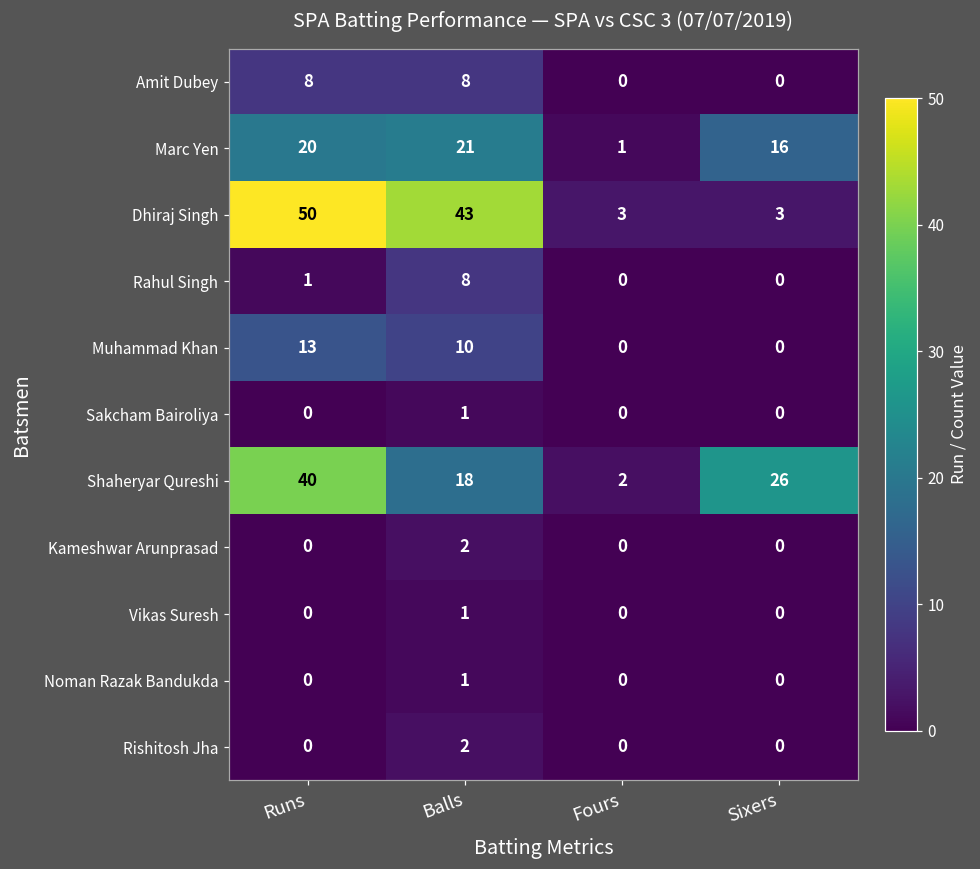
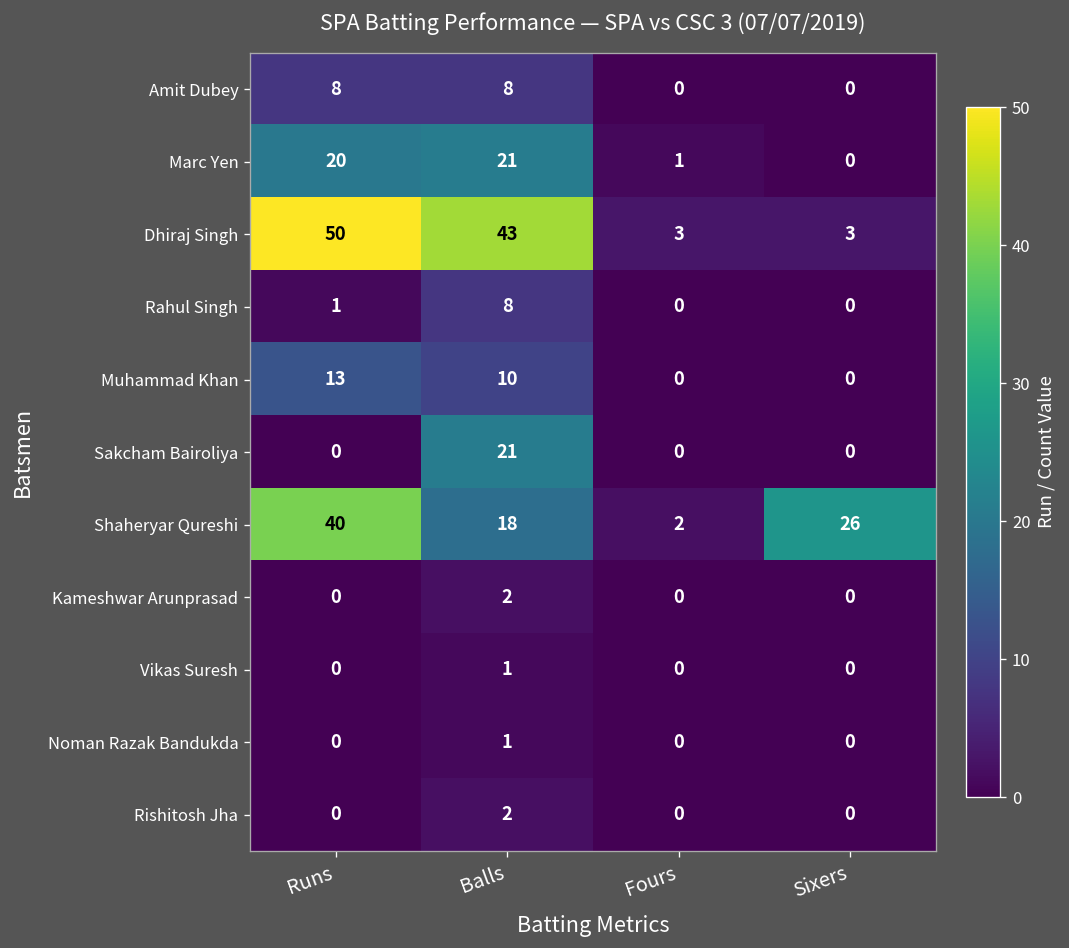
Marc Yen, Sixers: 16 -> 0
Sakcham Bairoliya, Balls: 1 -> 21
